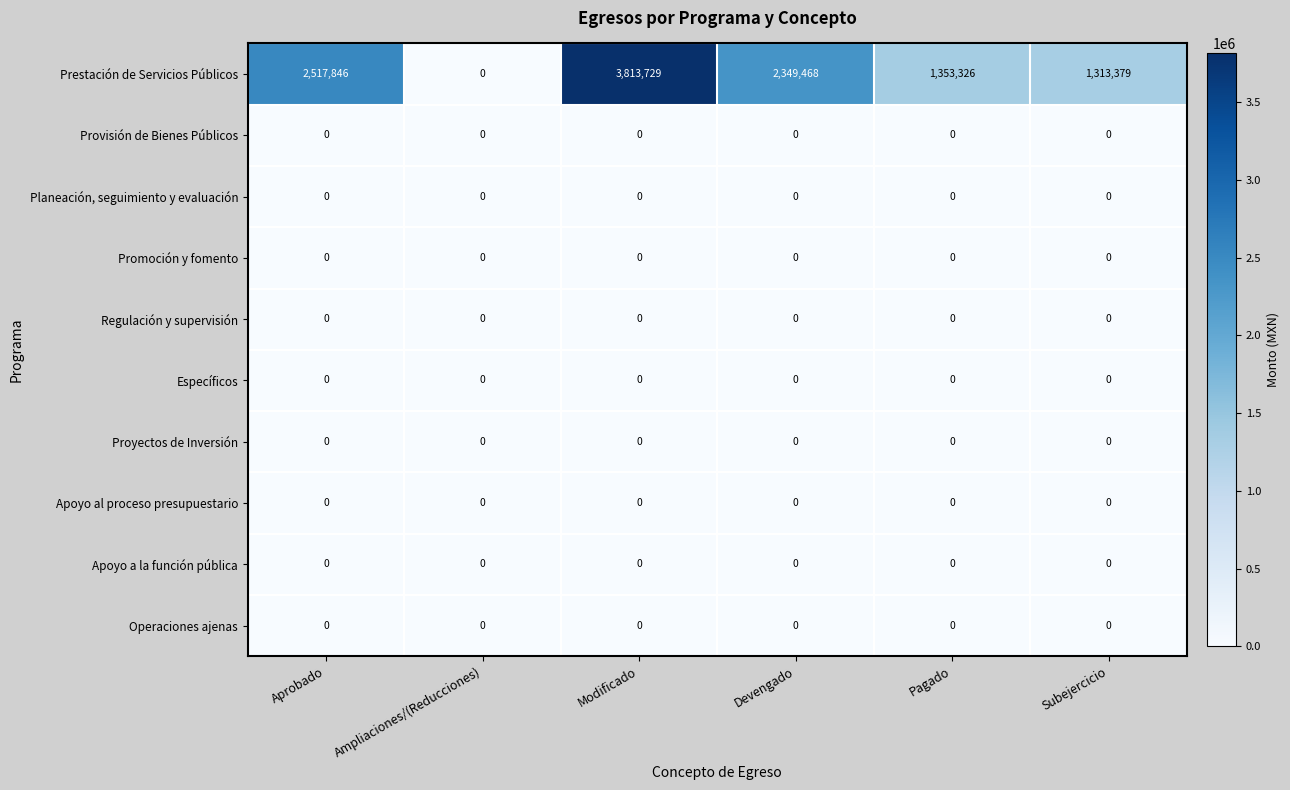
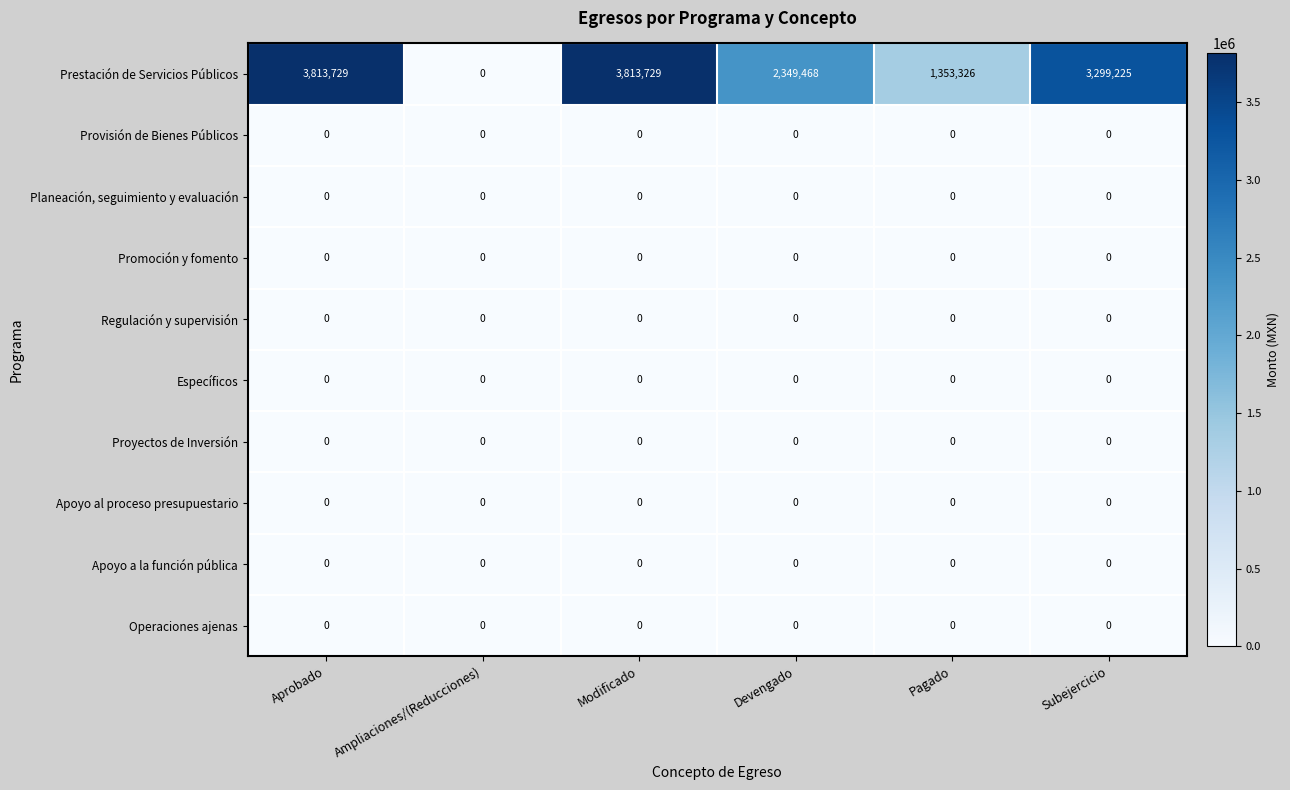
Prestación de Servicios Públicos, Aprobado: 2,517,846 -> 3,813,729
Prestación de Servicios Públicos, Subejercicio: 1,313,379 -> 3,299,225
